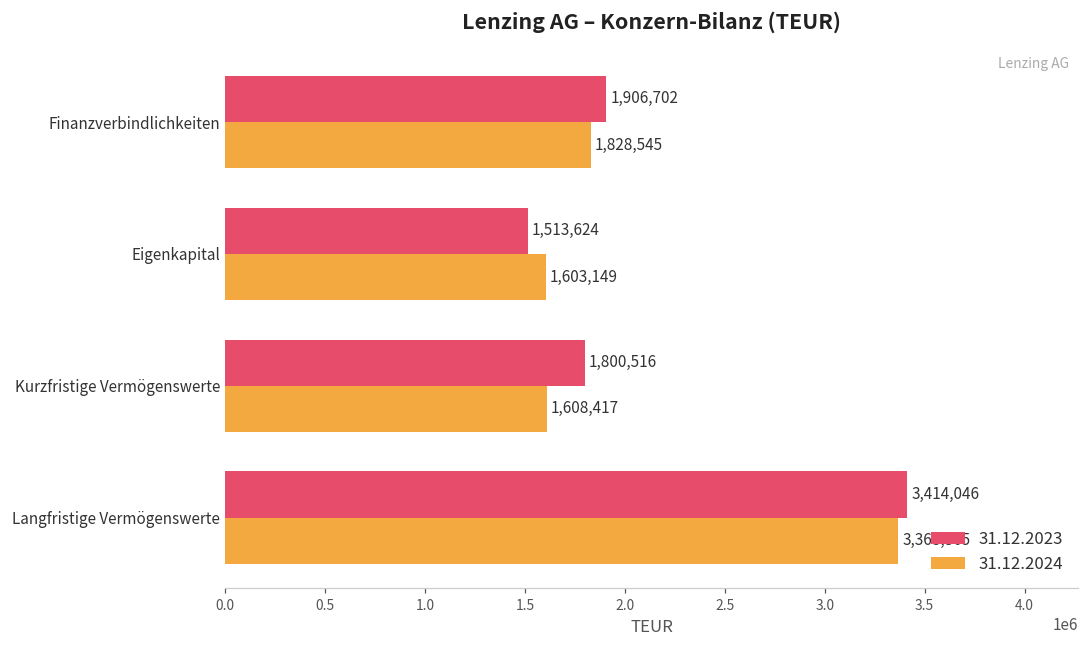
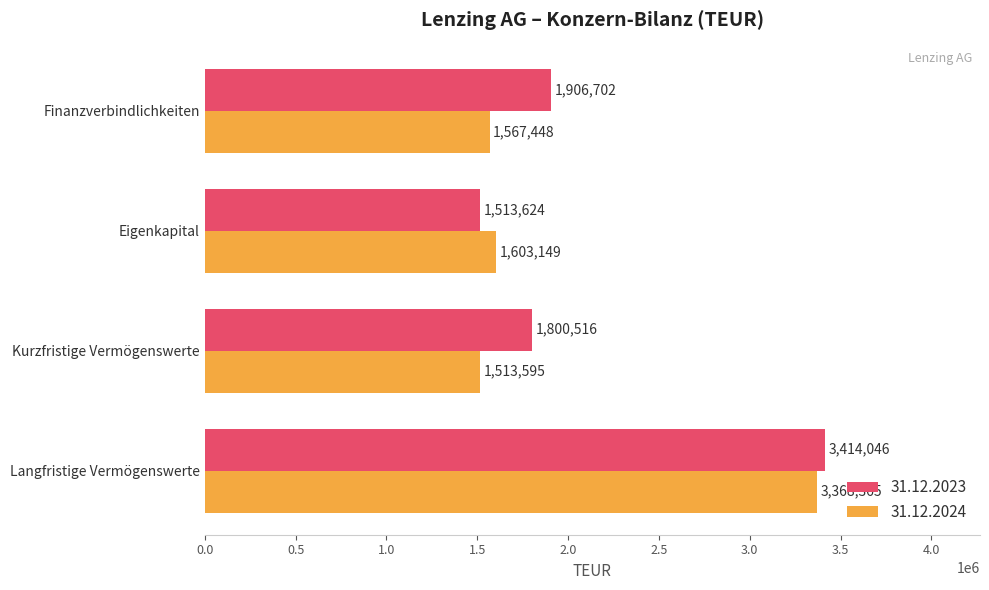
31.12.2024, Finanzverbindlichkeiten: 1,828,545 -> 1,567,448
31.12.2024, Kurzfristige Vermögenswerte: 1,608,417 -> 1,513,595
